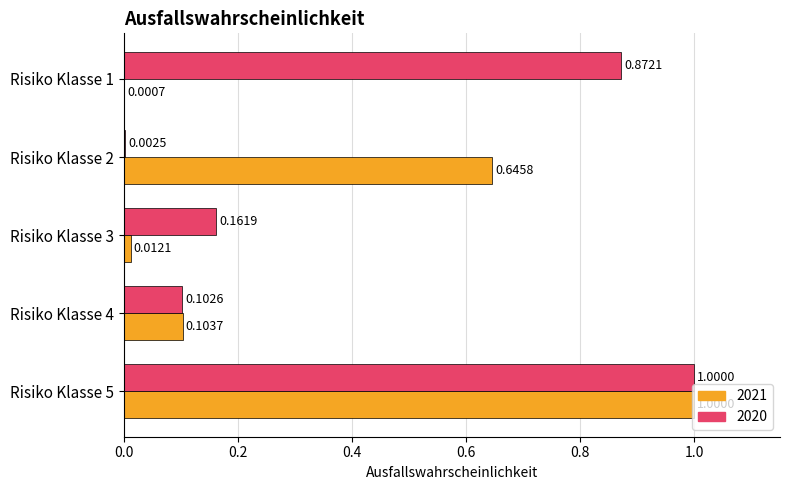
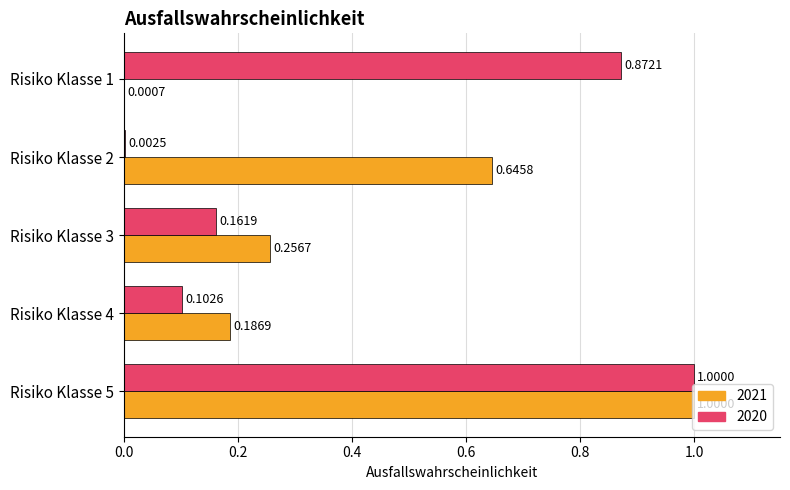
2021, Risiko Klasse 3: 0.0121 -> 0.2567
2021, Risiko Klasse 4: 0.1037 -> 0.1869
